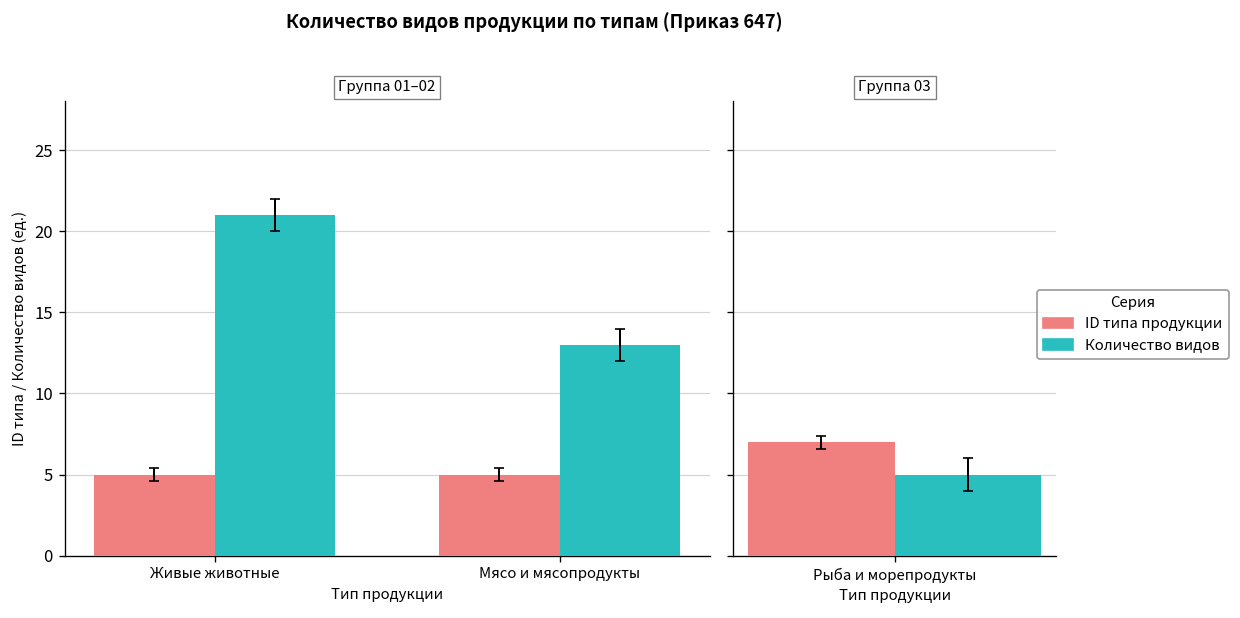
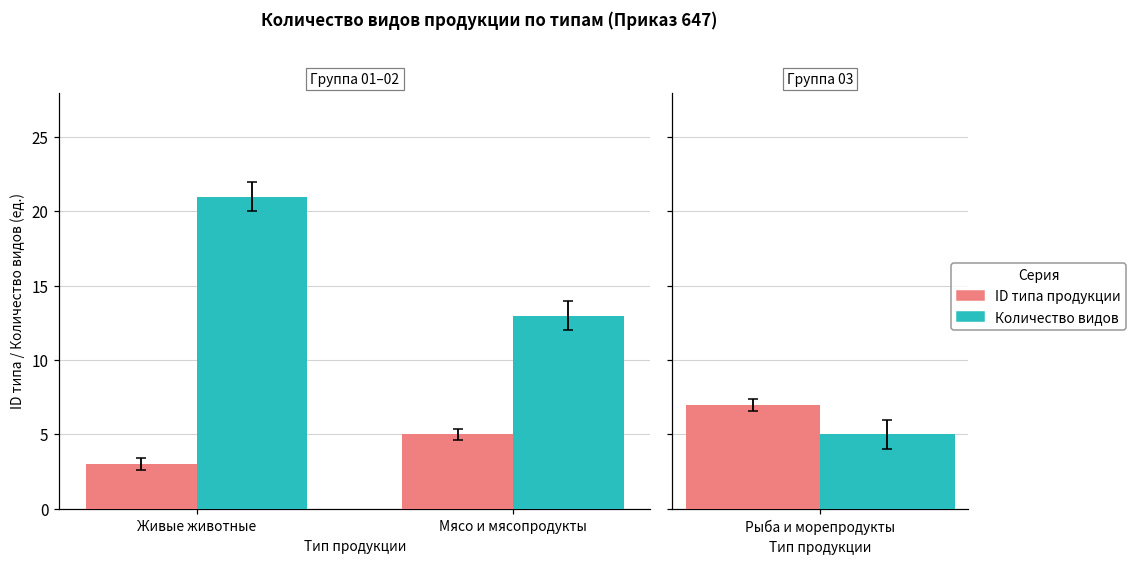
Группа 01–02, ID типа продукции, Живые животные: 5 -> 3
